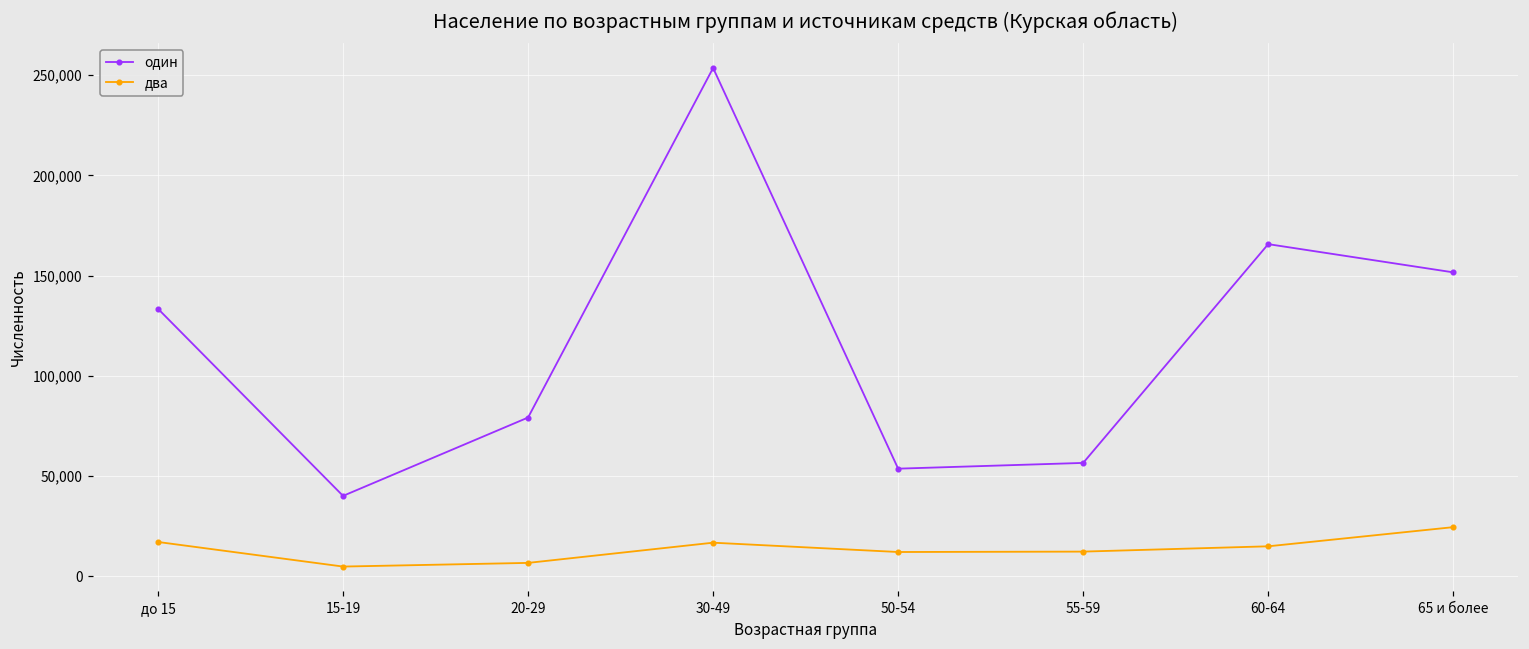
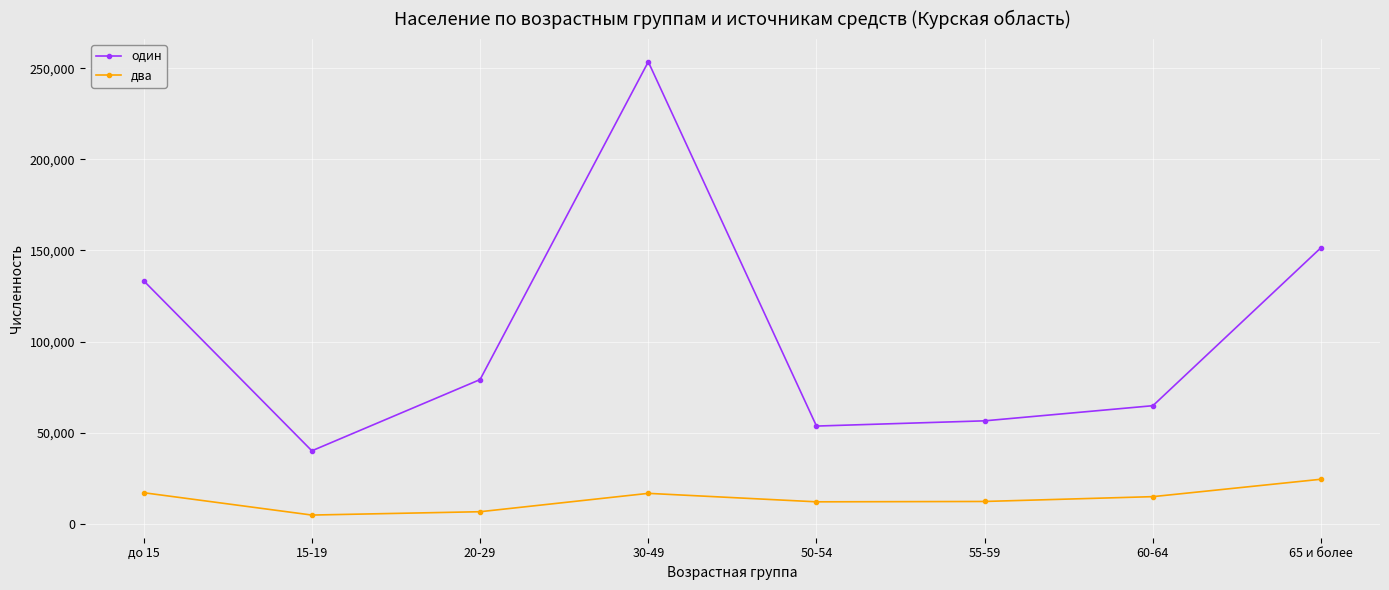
один, 60-64: 166,000 -> 65,000
